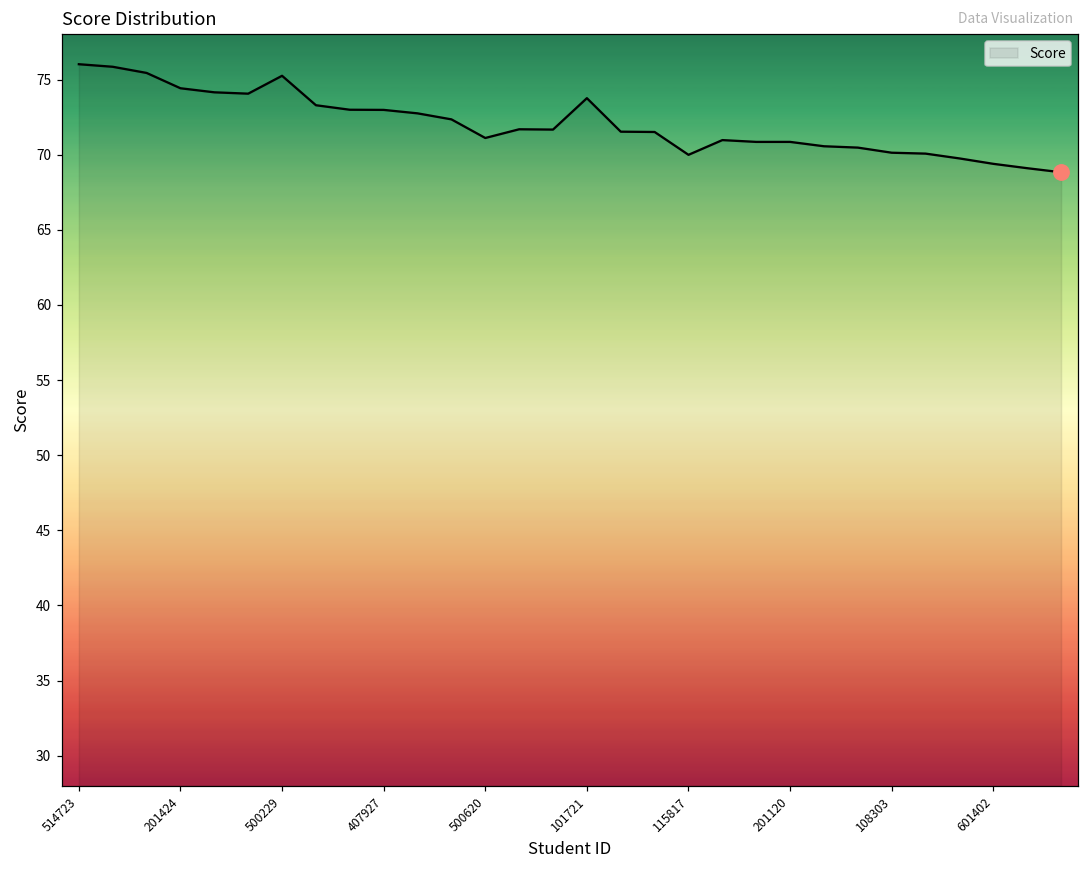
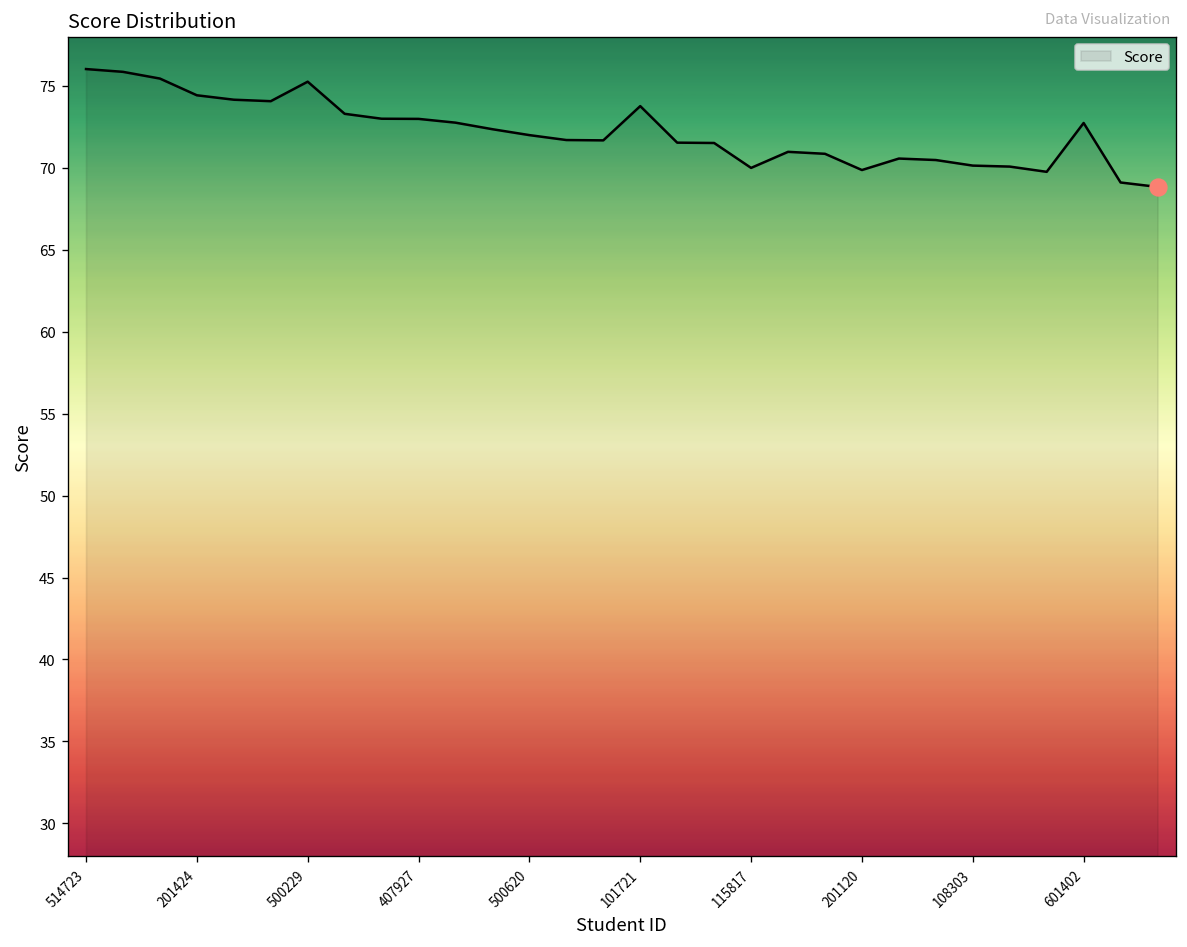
Score, 500620: 71.1 -> 72.0
Score, 201120: 70.9 -> 69.9
Score, 601402: 69.4 -> 72.7
